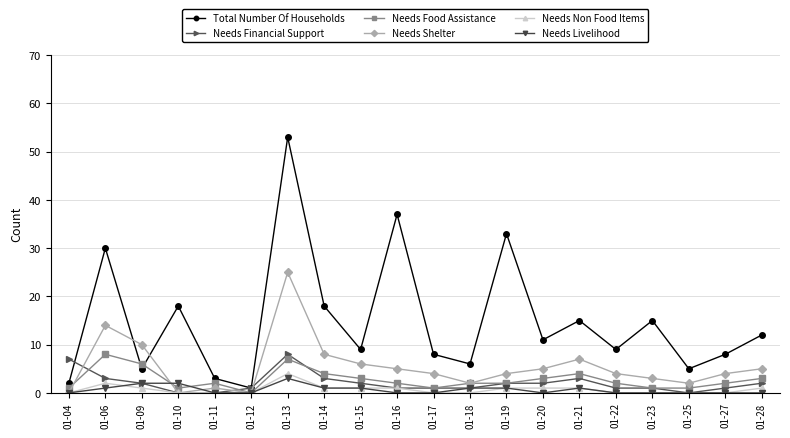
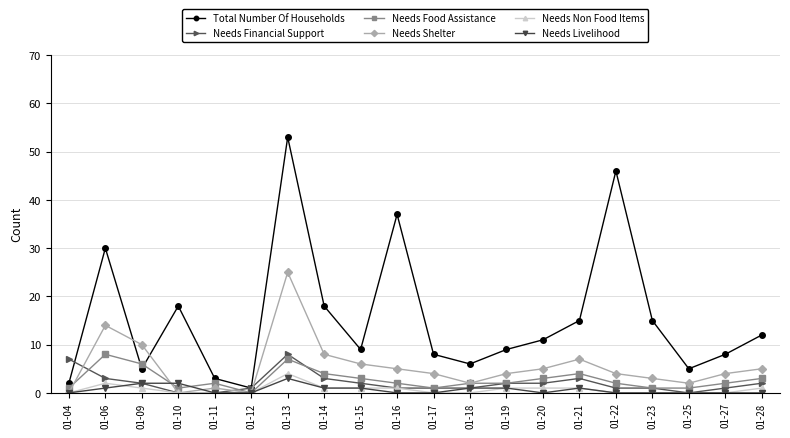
Total Number Of Households, 01-19: 33 -> 9
Total Number Of Households, 01-22: 9 -> 46
